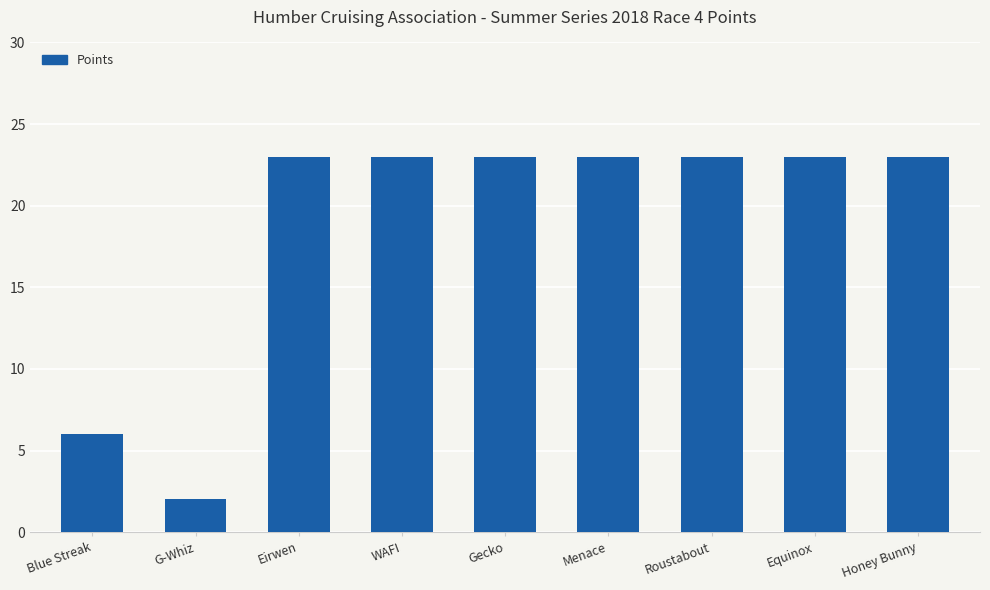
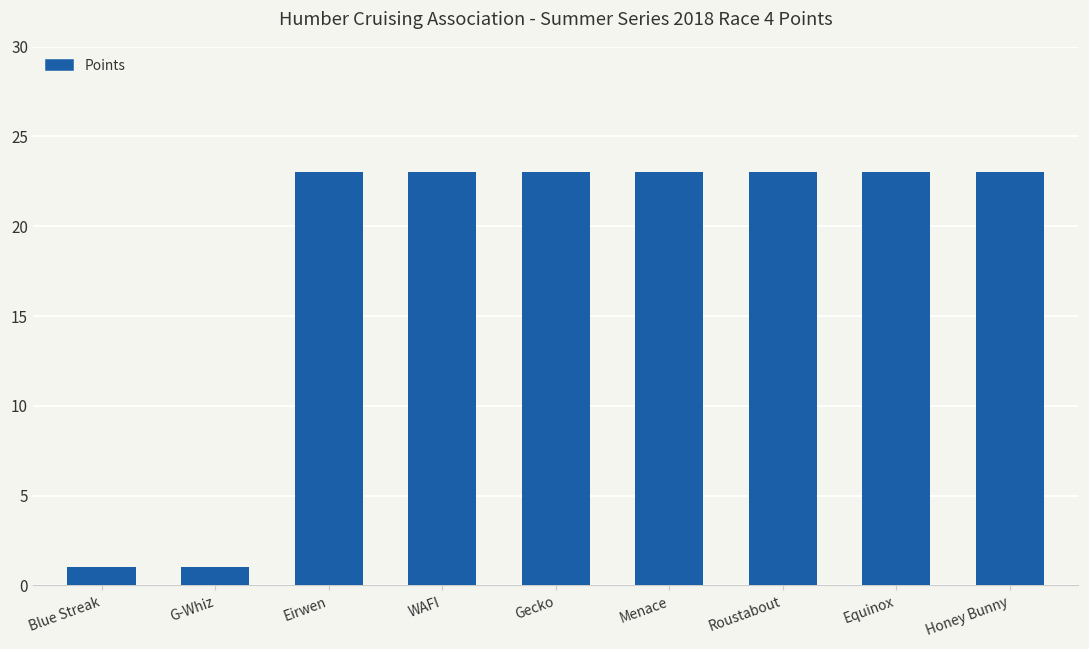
Blue Streak: 6 -> 1
G-Whiz: 2 -> 1
